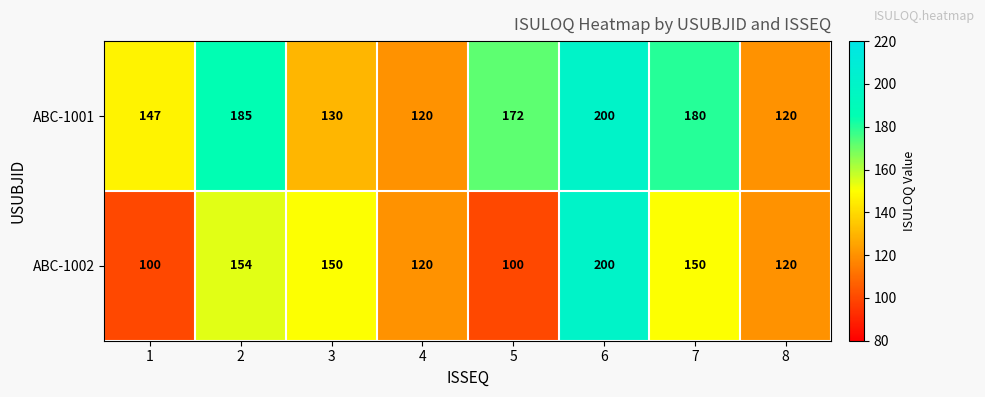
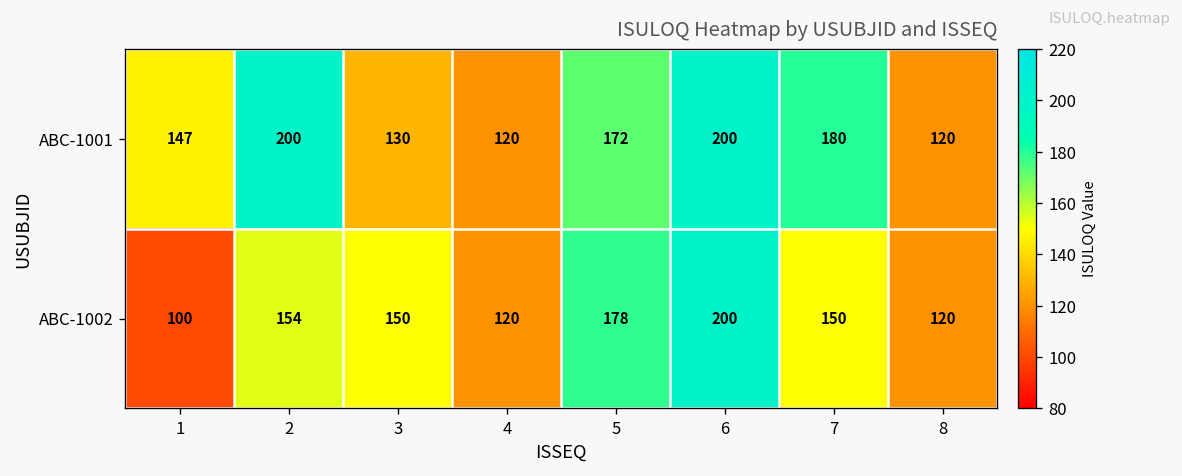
ABC-1001, 2: 185 -> 200
ABC-1002, 5: 100 -> 178
